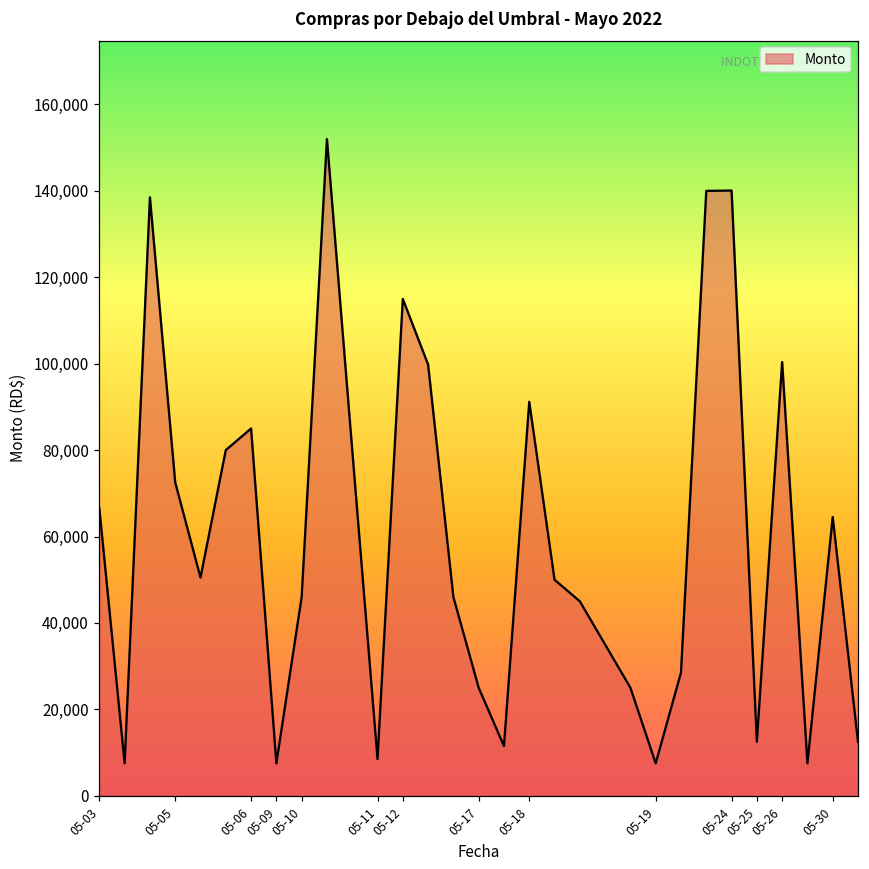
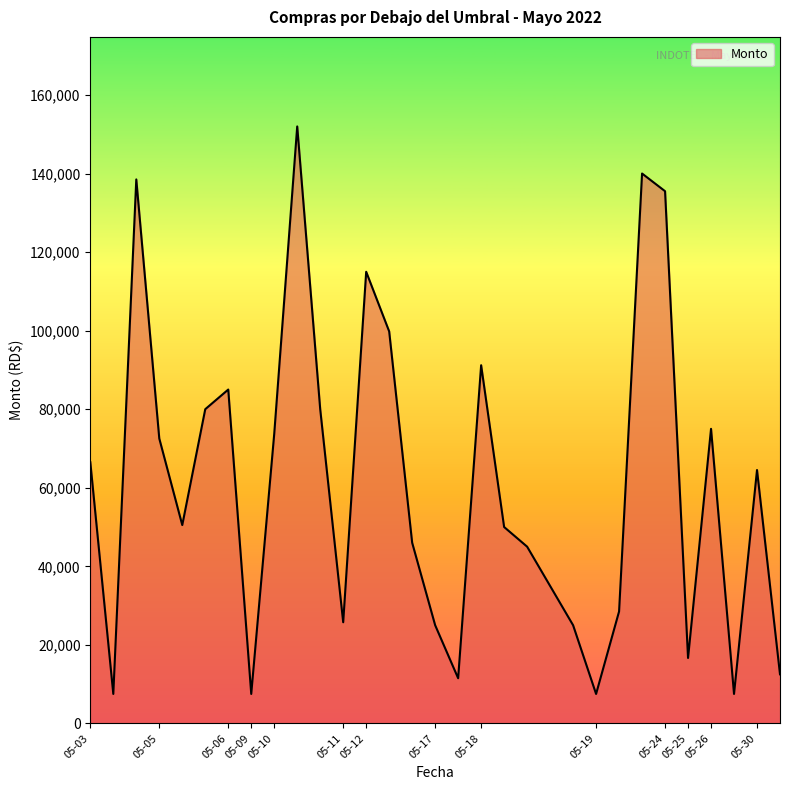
05-10: 46,000 -> 74,000
05-11: 9,000 -> 26,000
05-24: 140,000 -> 136,000
05-25: 13,000 -> 17,000
05-26: 100,000 -> 75,000
